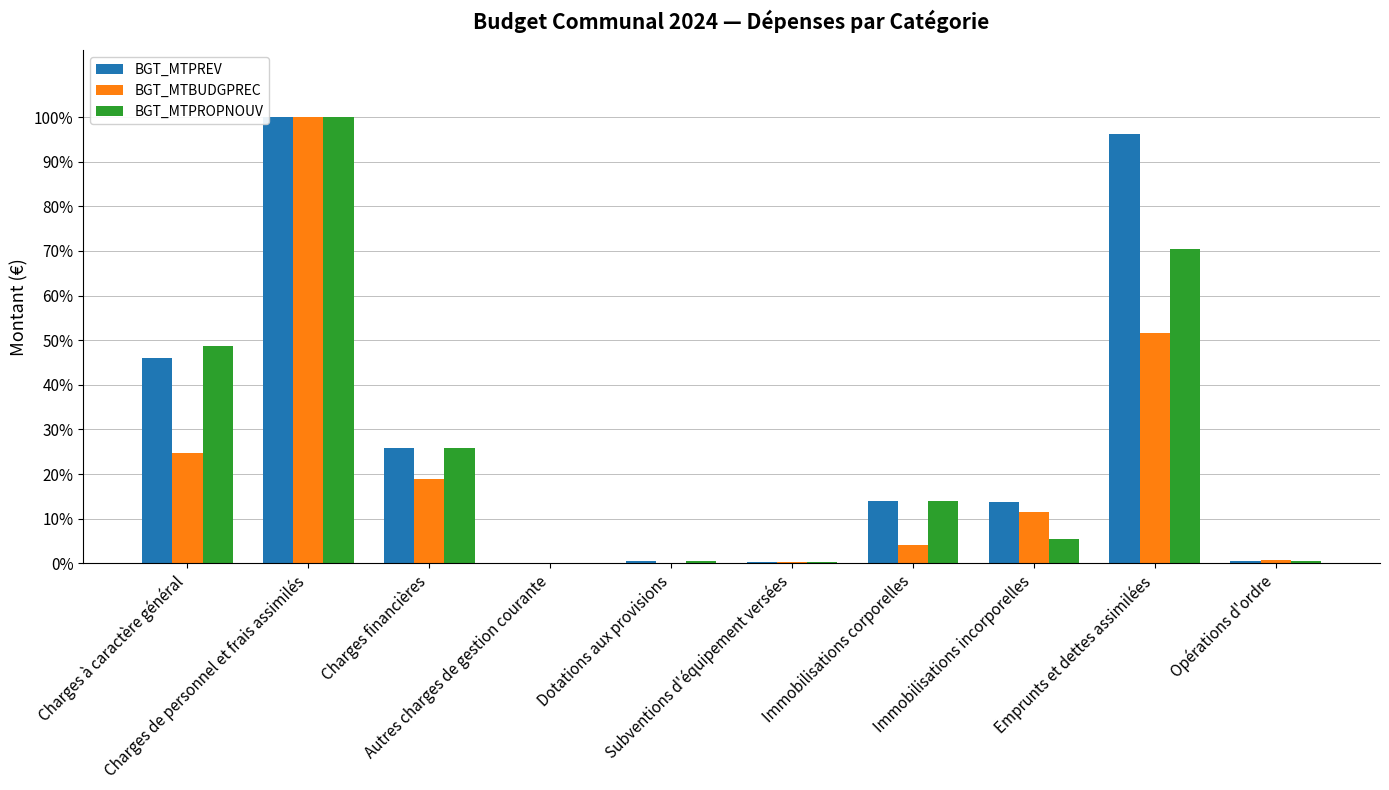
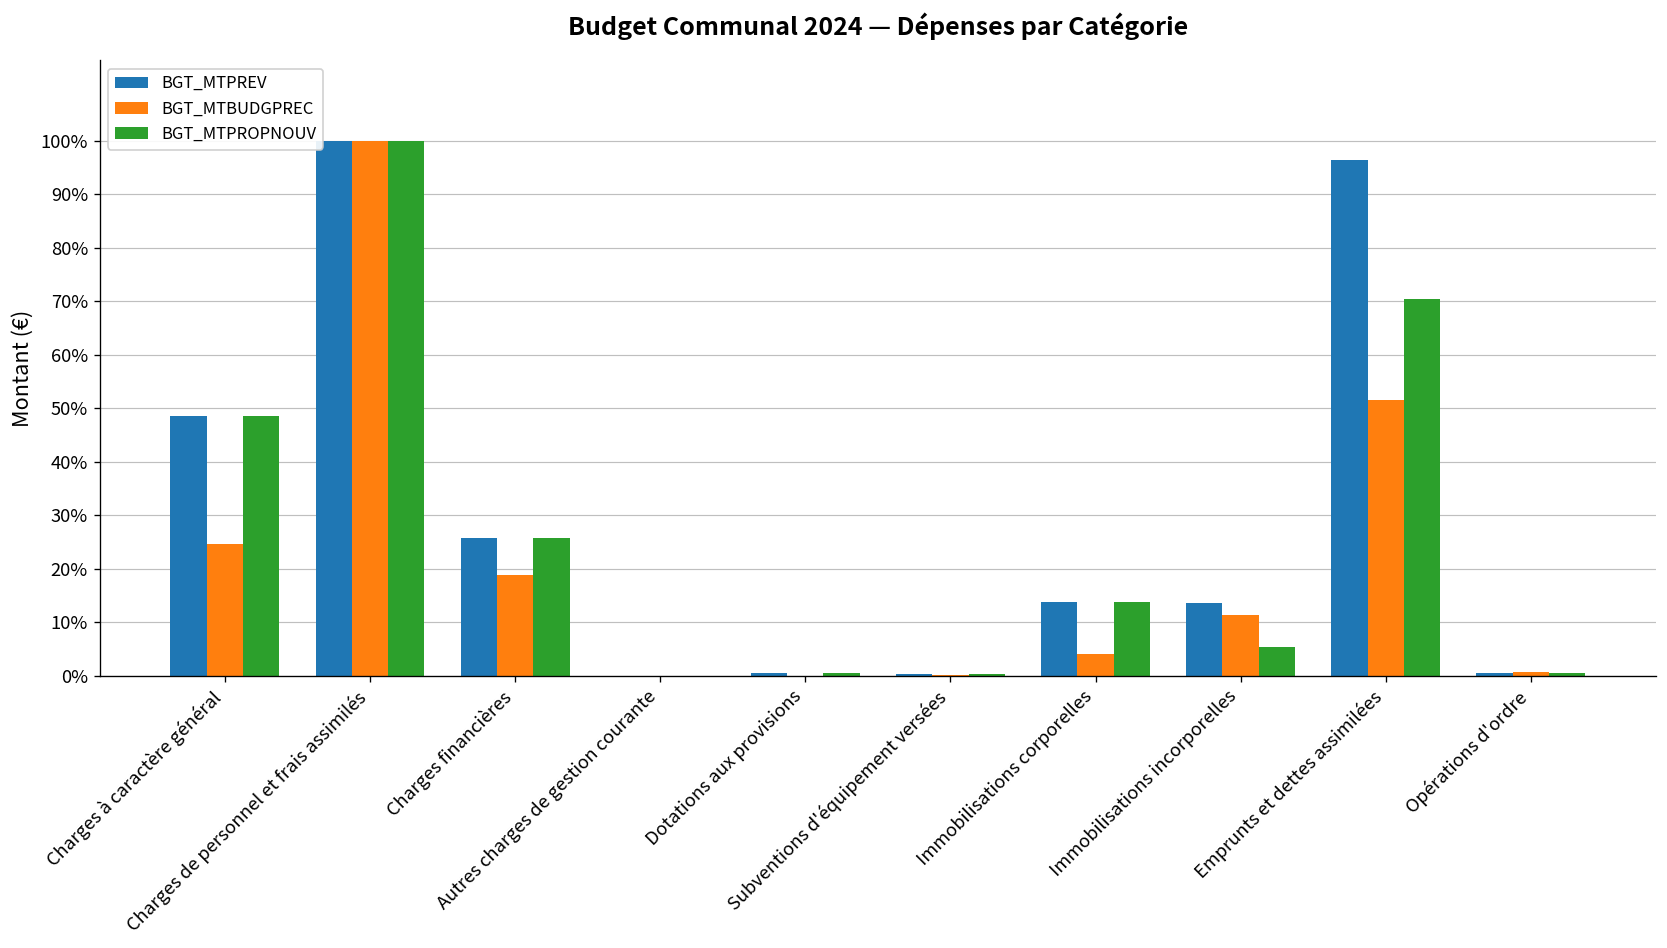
BGT_MTPREV, Charges à caractère général: 46% -> 49%
